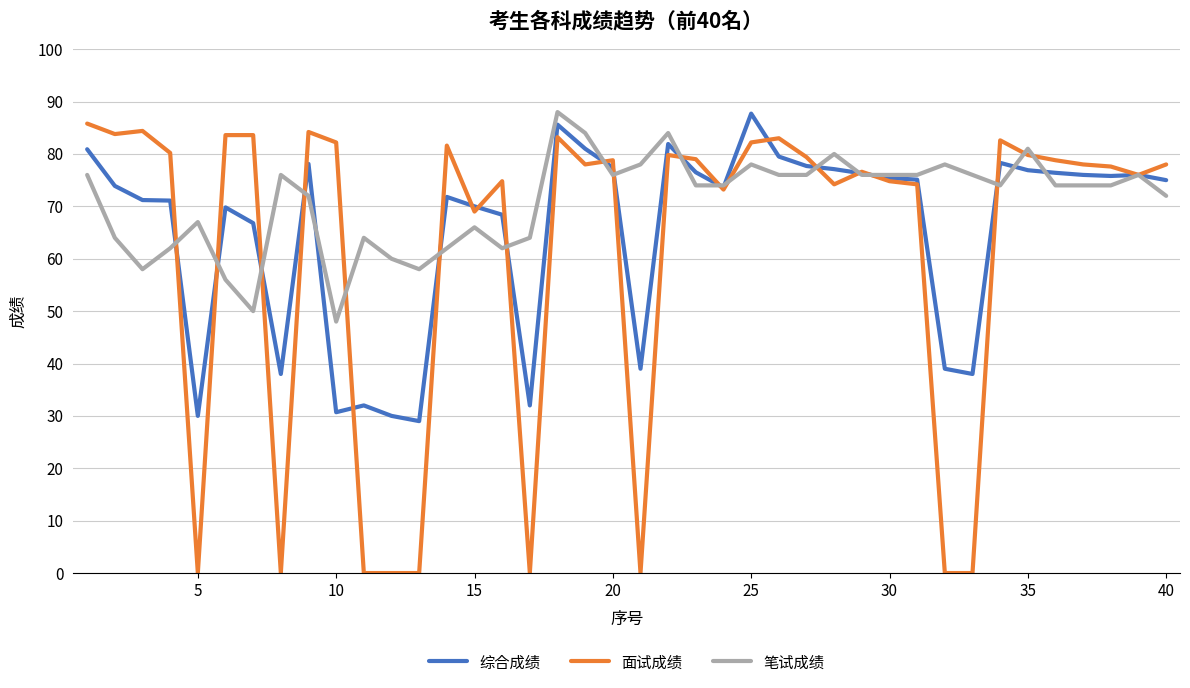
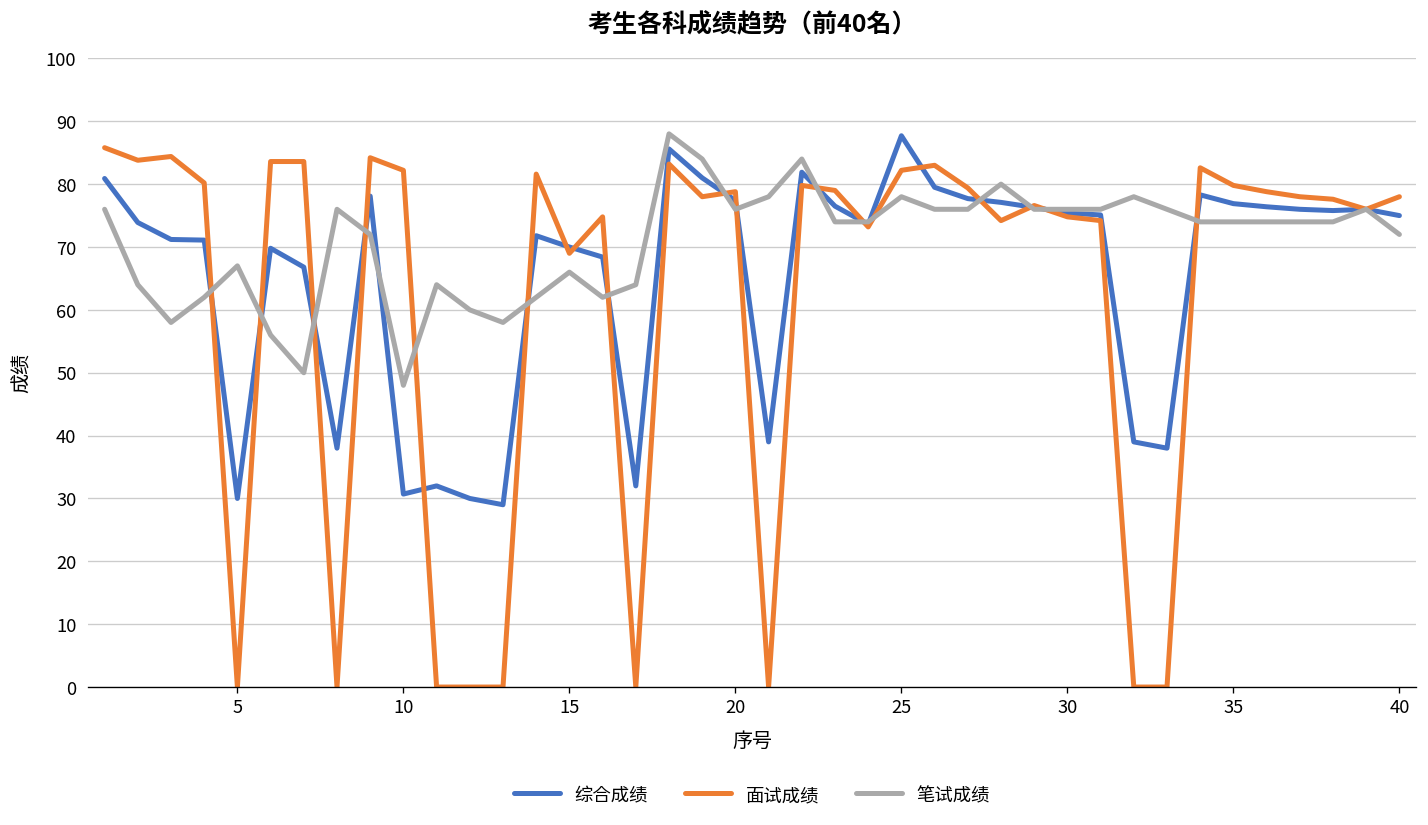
笔试成绩, 35: 81 -> 74
